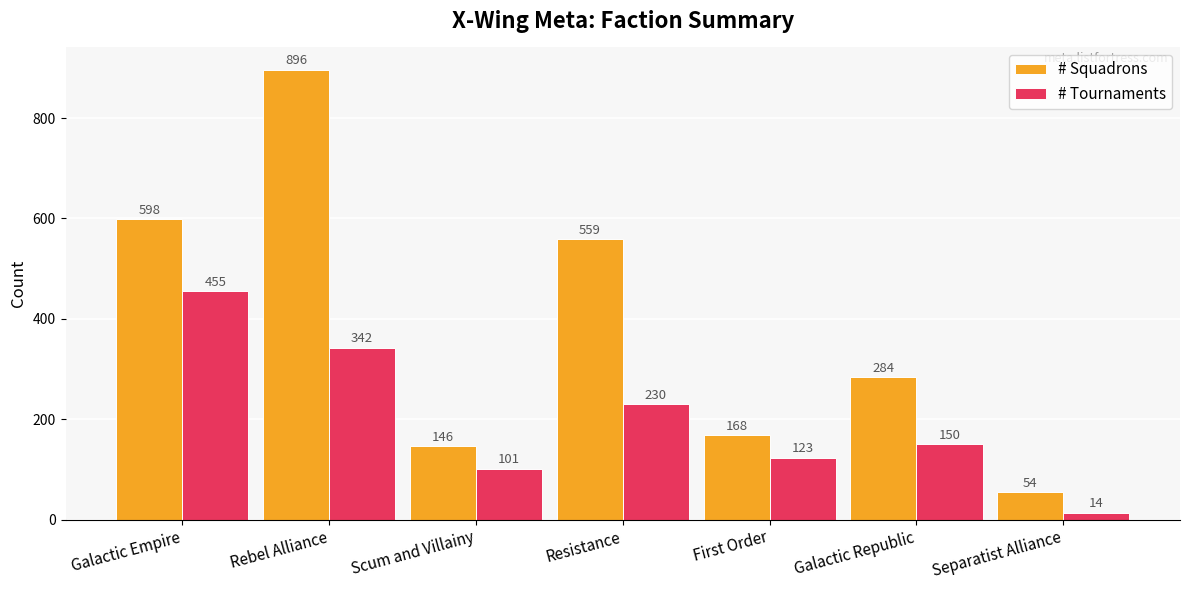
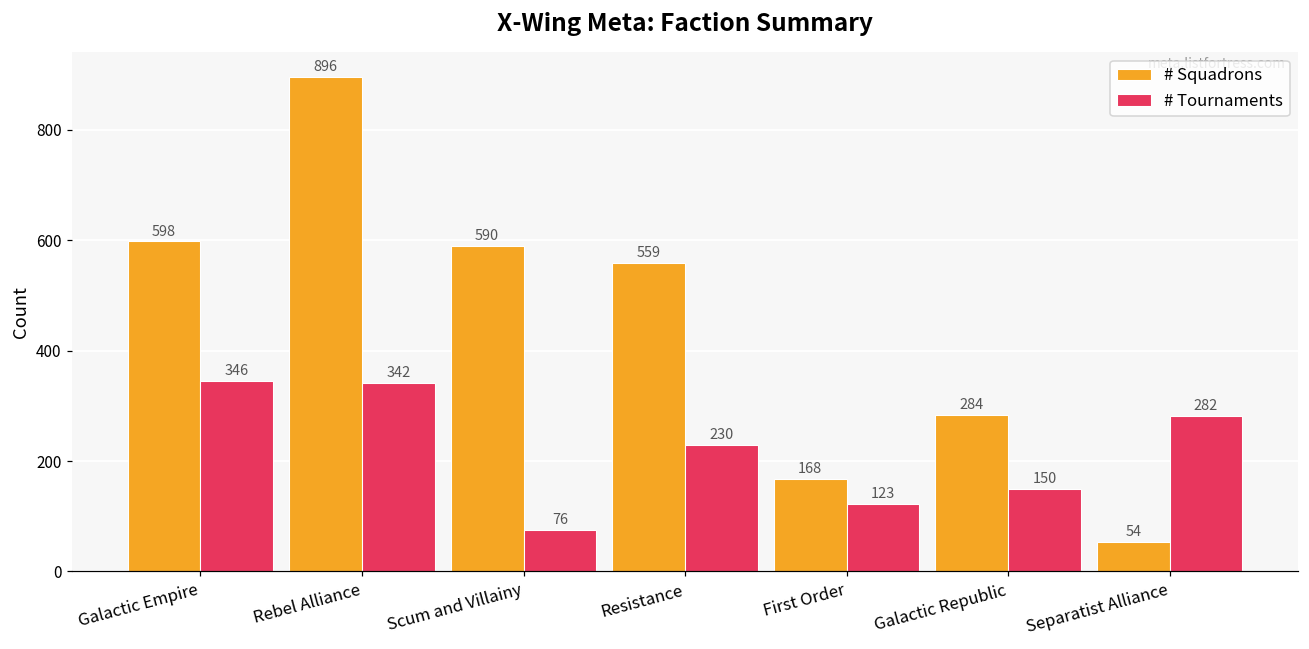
# Tournaments, Galactic Empire: 455 -> 346
# Squadrons, Scum and Villainy: 146 -> 590
# Tournaments, Scum and Villainy: 101 -> 76
# Tournaments, Separatist Alliance: 14 -> 282
